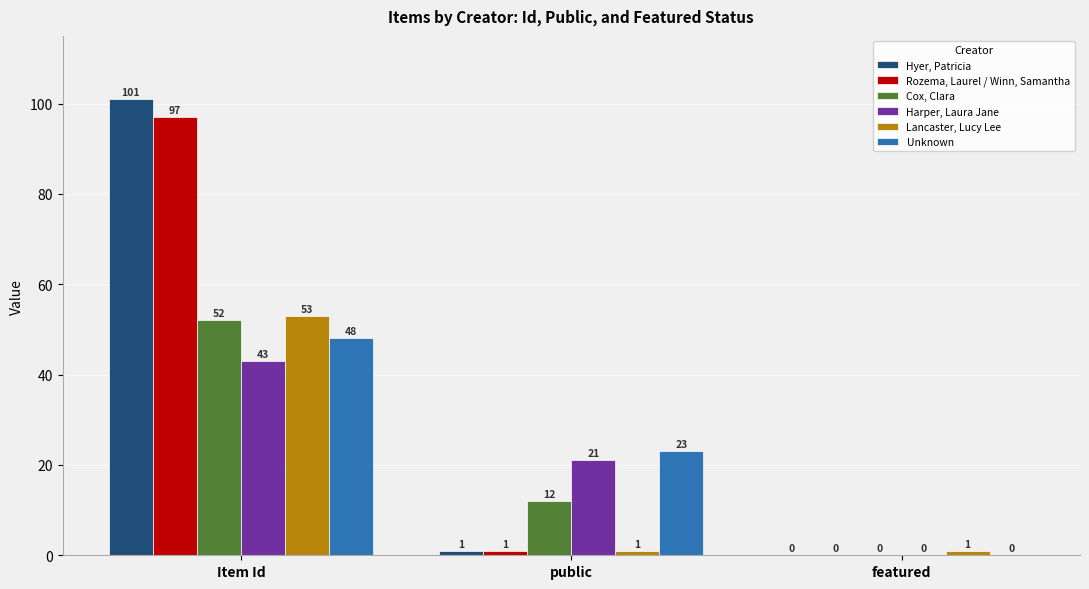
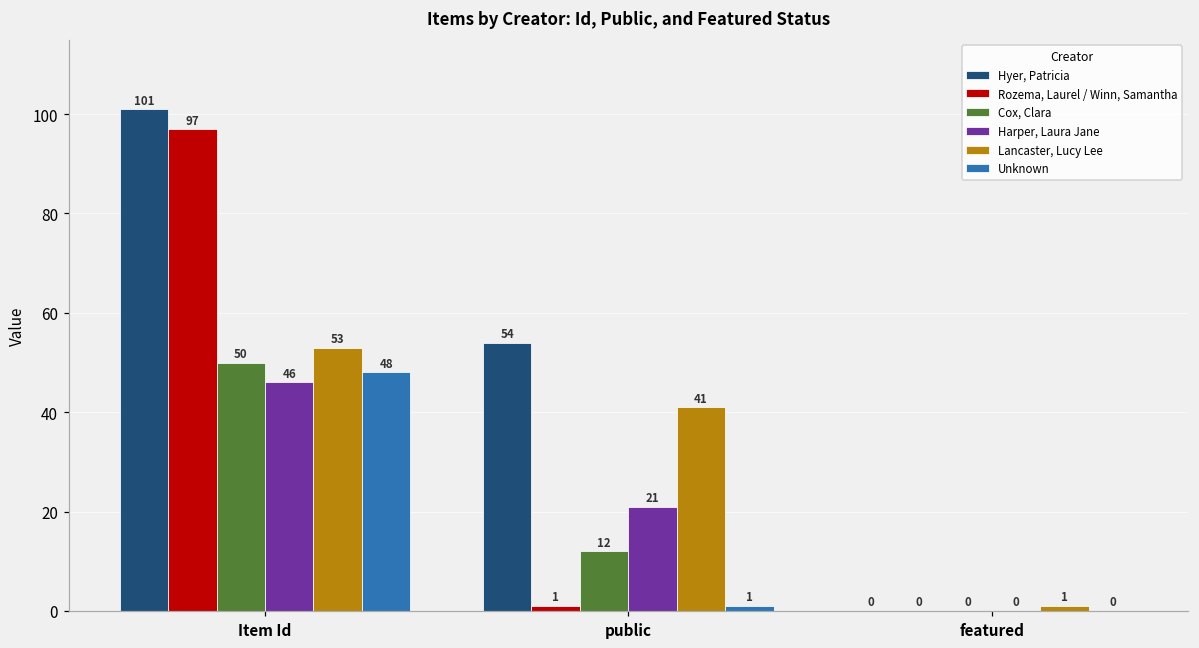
Cox, Clara, Item Id: 52 -> 50
Harper, Laura Jane, Item Id: 43 -> 46
Hyer, Patricia, public: 1 -> 54
Lancaster, Lucy Lee, public: 1 -> 41
Unknown, public: 23 -> 1
